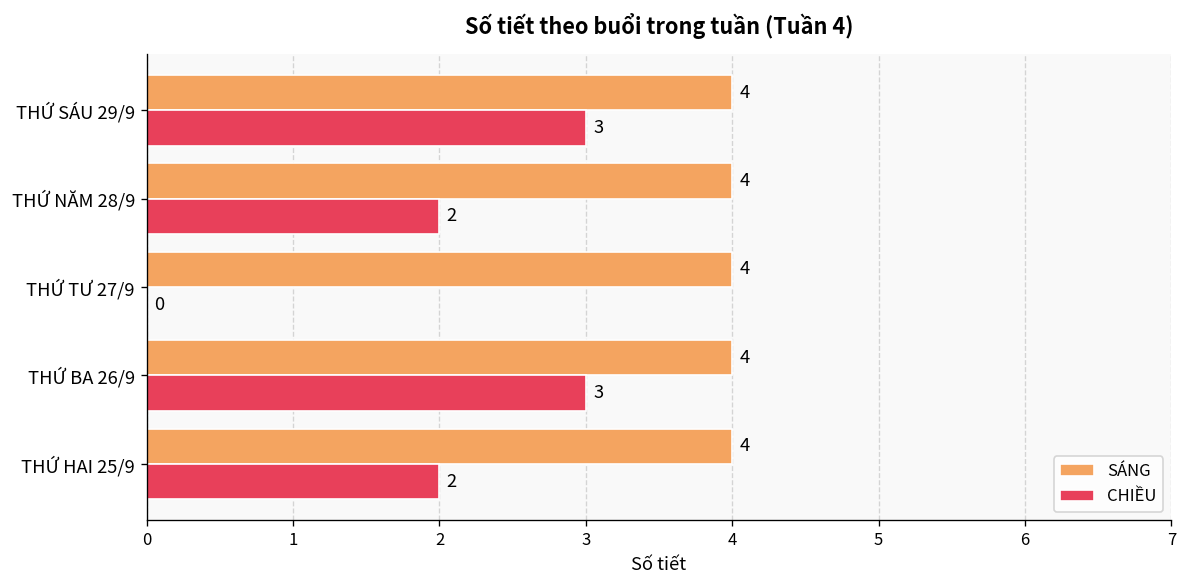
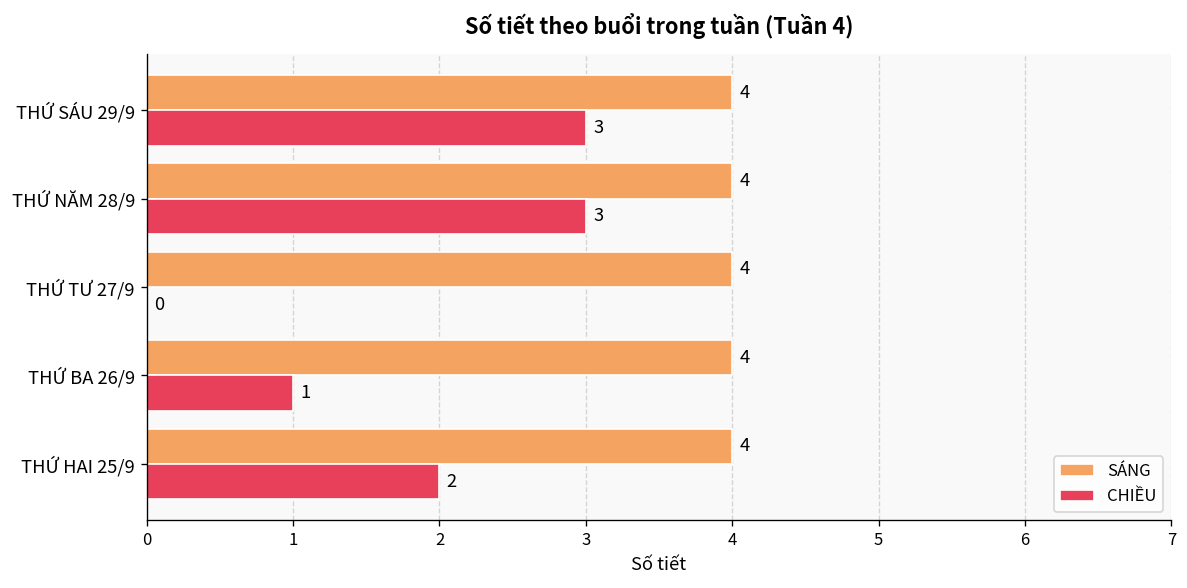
CHIỀU, THỨ NĂM 28/9: 2 -> 3
CHIỀU, THỨ BA 26/9: 3 -> 1
